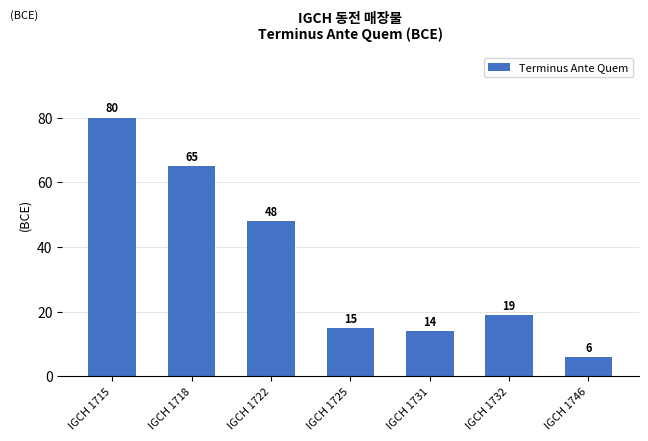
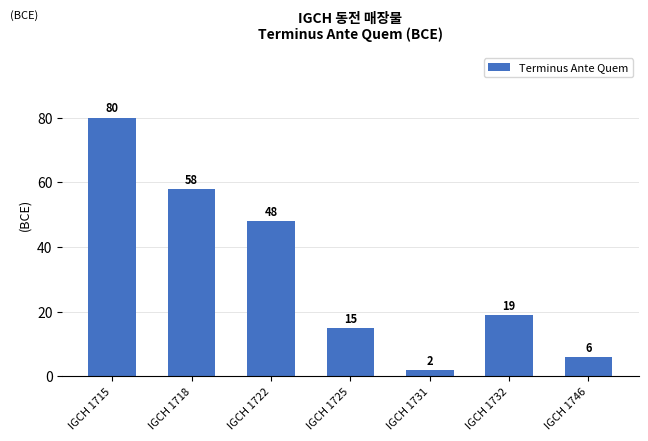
IGCH 1718: 65 -> 58
IGCH 1731: 14 -> 2
